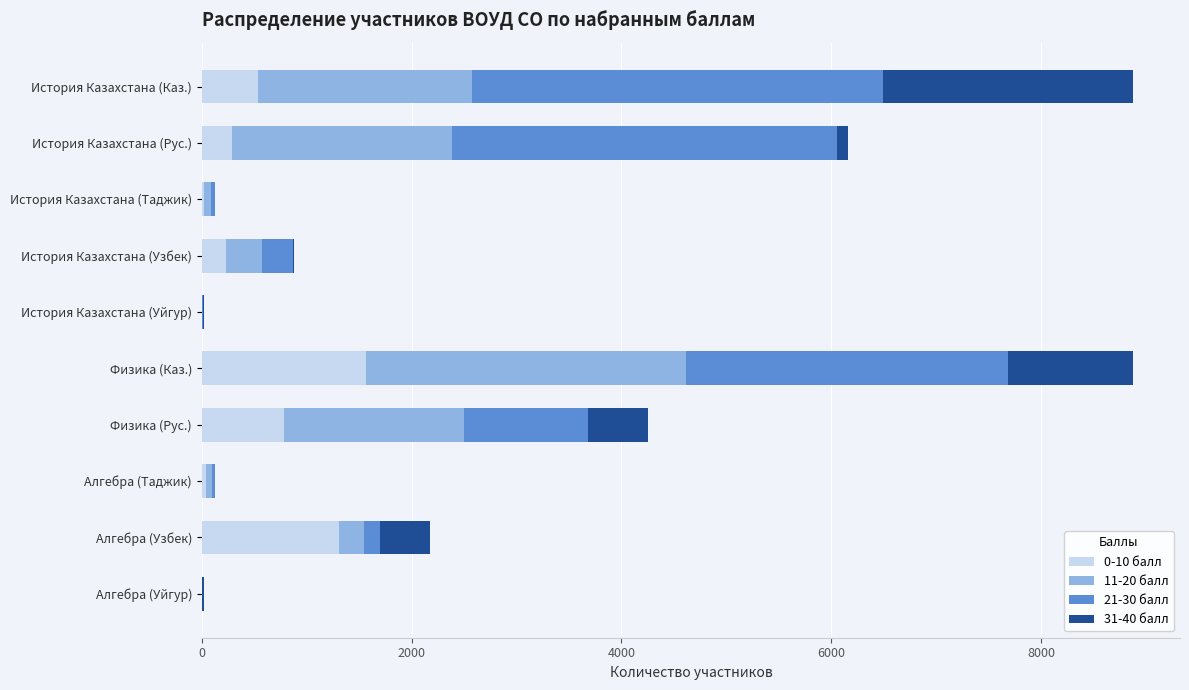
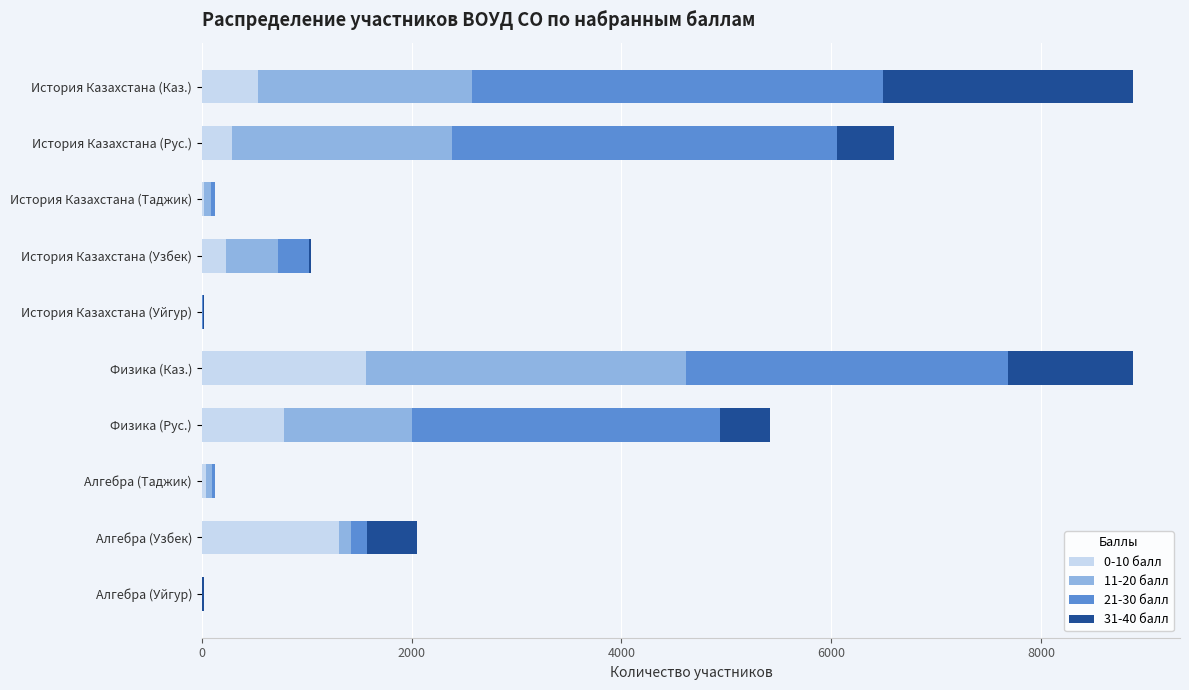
31-40 балл, История Казахстана (Рус.): 100 -> 540
11-20 балл, История Казахстана (Узбек): 340 -> 500
11-20 балл, Физика (Рус.): 1710 -> 1220
21-30 балл, Физика (Рус.): 1190 -> 2940
31-40 балл, Физика (Рус.): 570 -> 480
11-20 балл, Алгебра (Узбек): 240 -> 120
